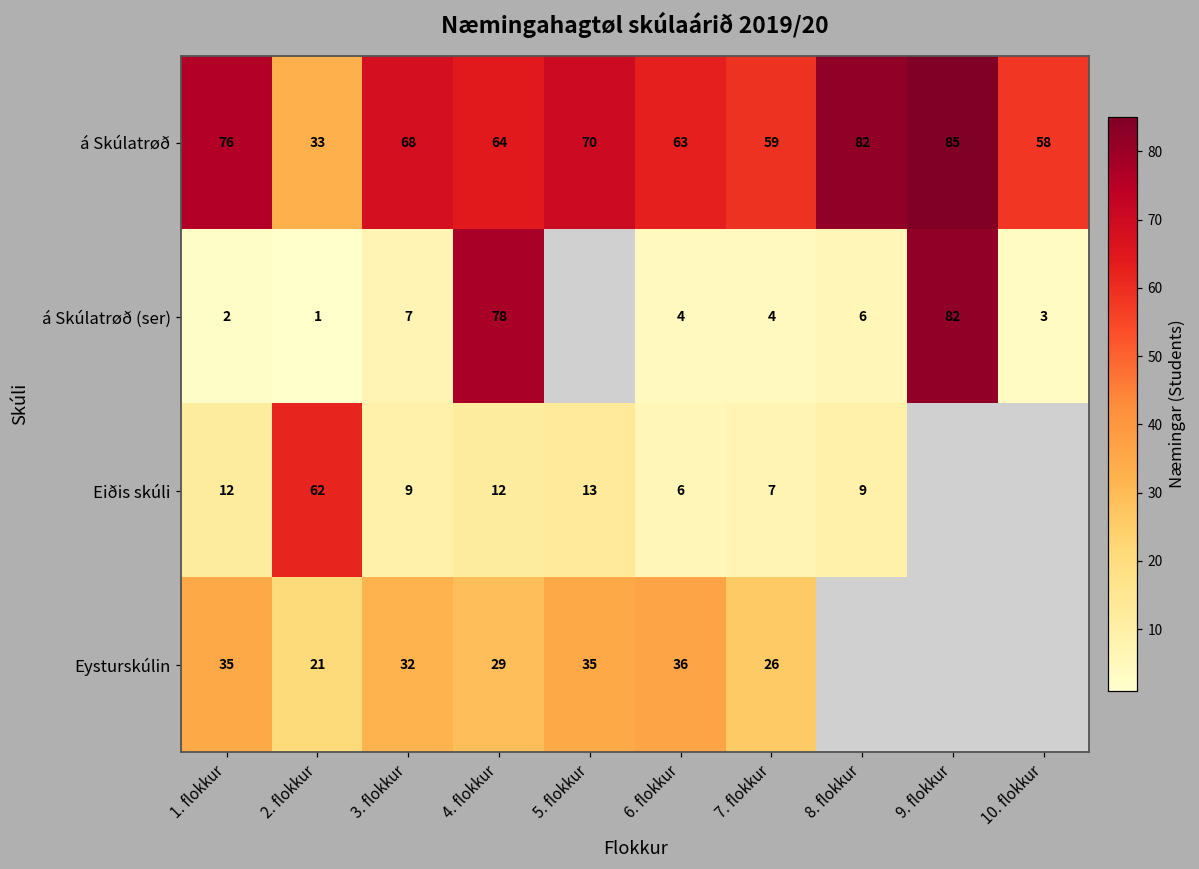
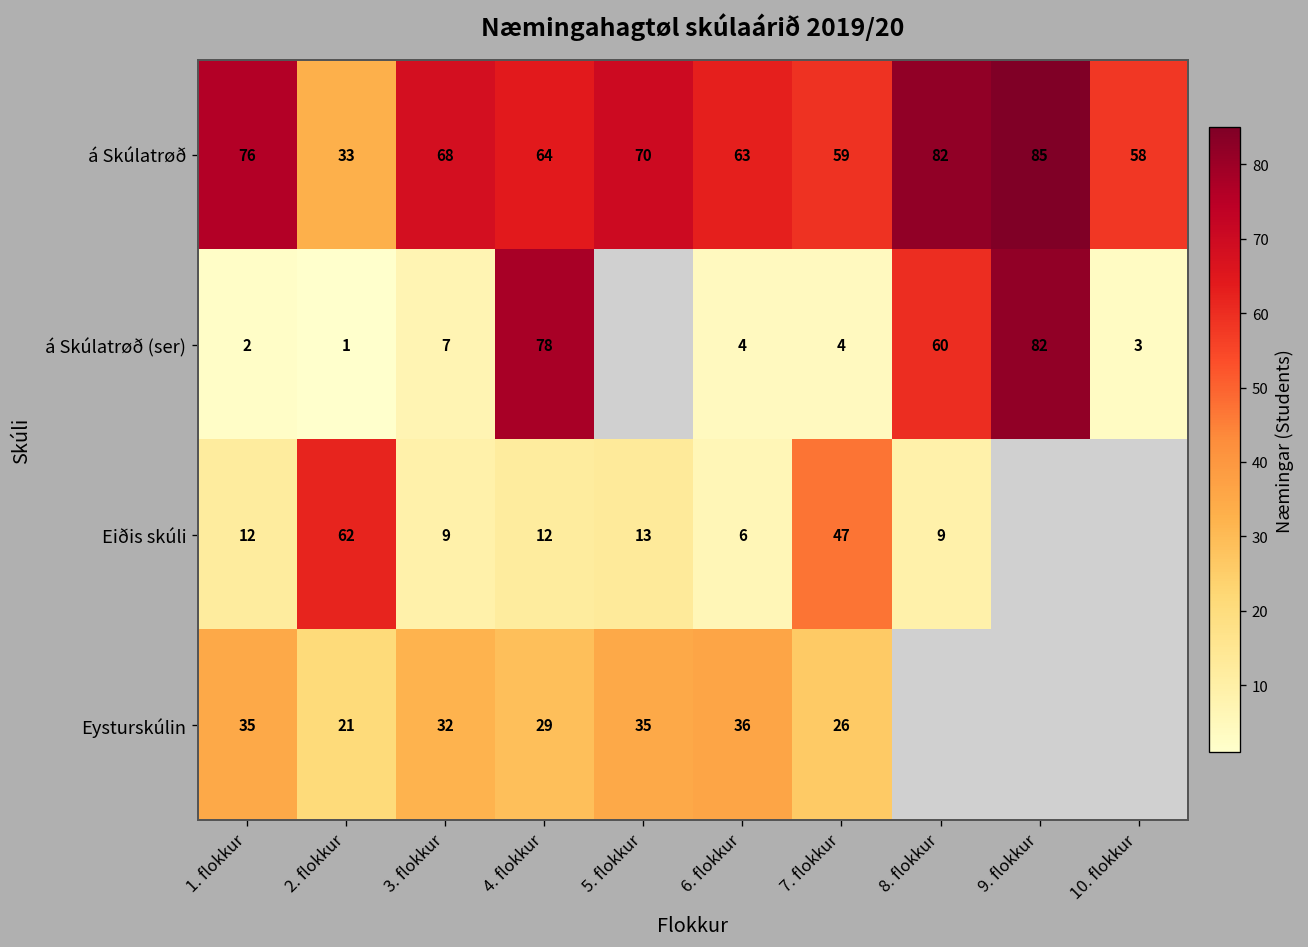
á Skúlatrøð (ser), 8. flokkur: 6 -> 60
Eiðis skúli, 7. flokkur: 7 -> 47
